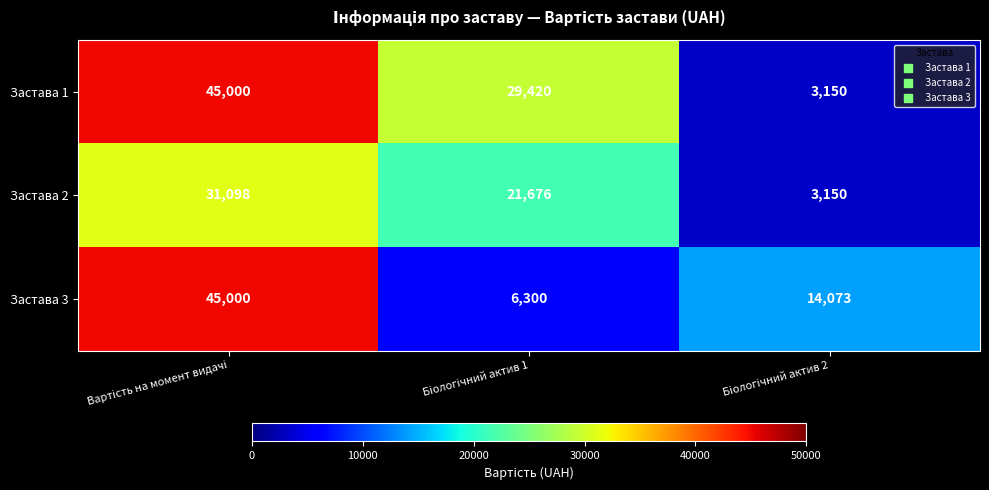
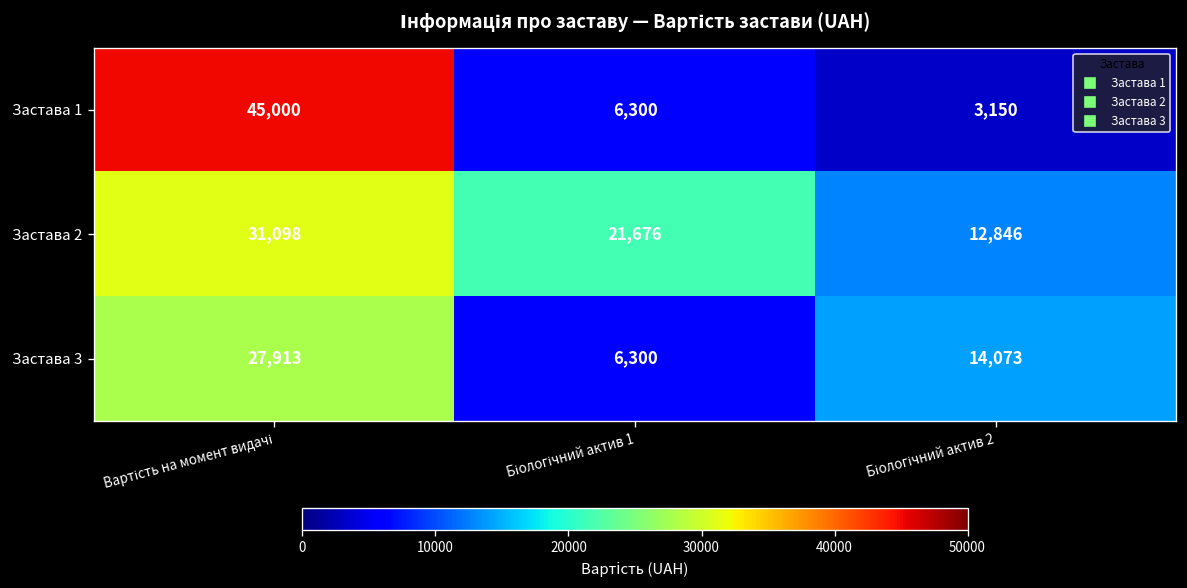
Застава 1, Біологічний актив 1: 29,420 -> 6,300
Застава 2, Біологічний актив 2: 3,150 -> 12,846
Застава 3, Вартість на момент видачі: 45,000 -> 27,913
